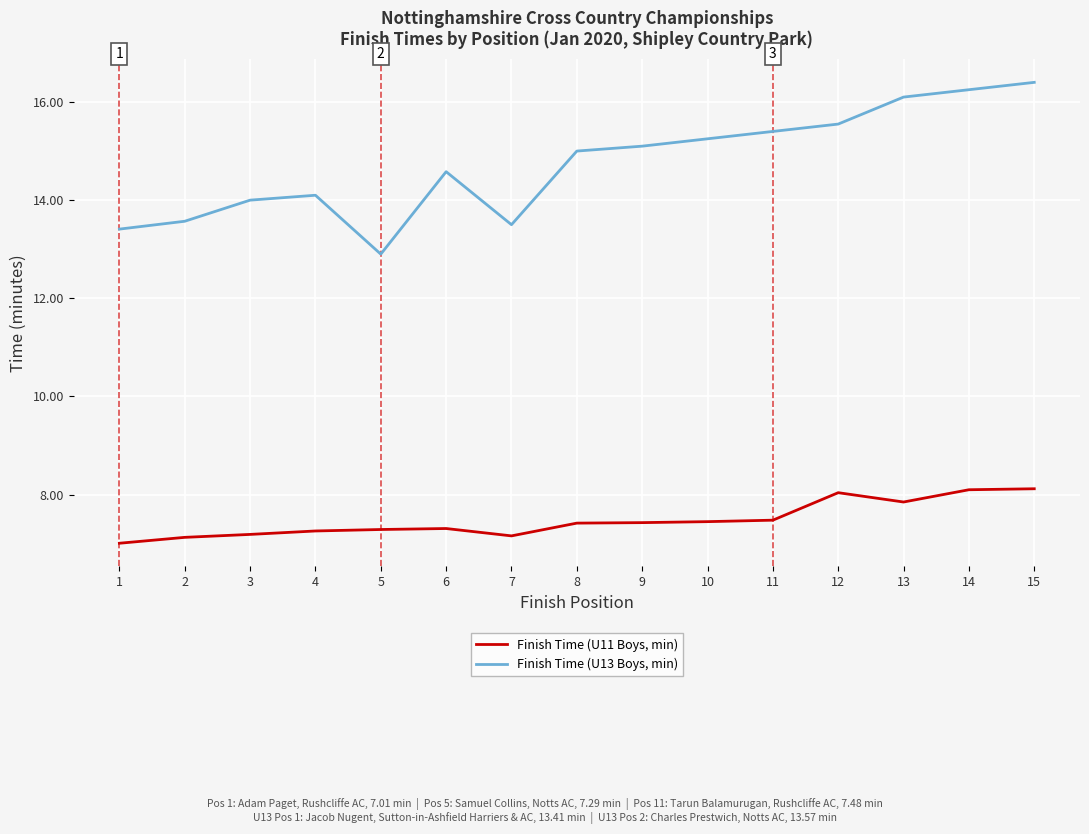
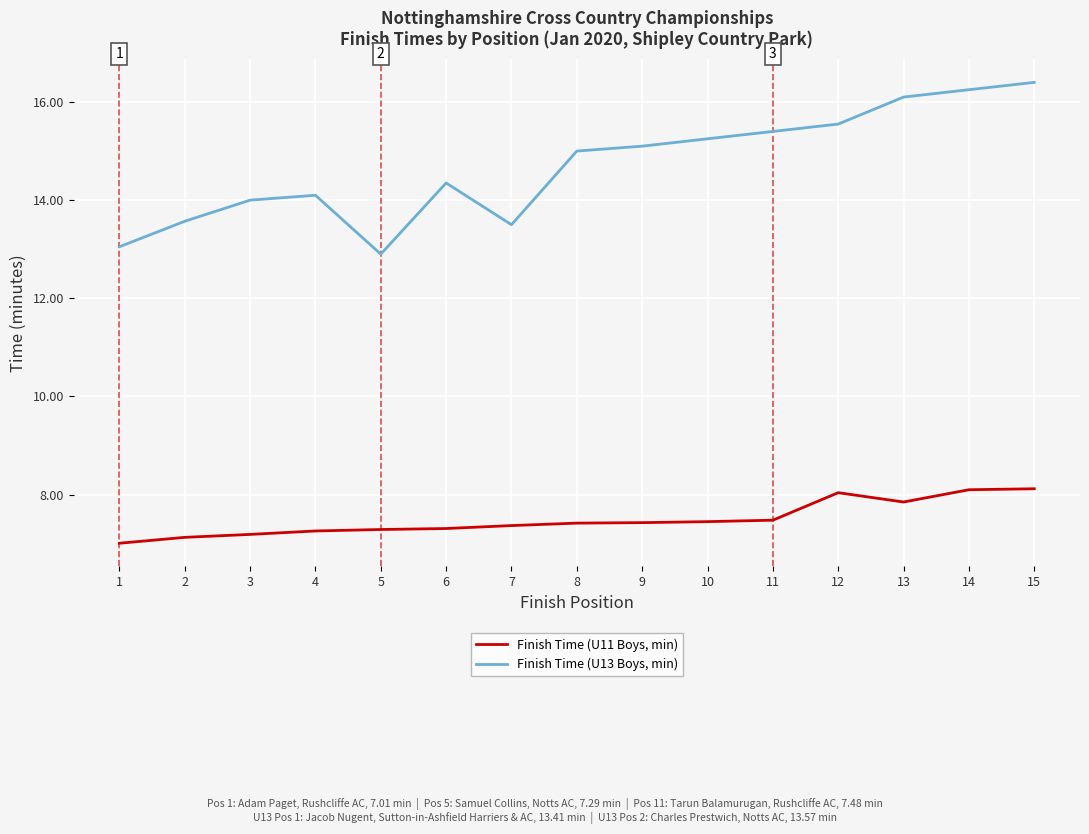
Finish Time (U13 Boys, min), 1: 13.4 -> 13.1
Finish Time (U13 Boys, min), 6: 14.6 -> 14.4
Finish Time (U11 Boys, min), 7: 7.2 -> 7.4
